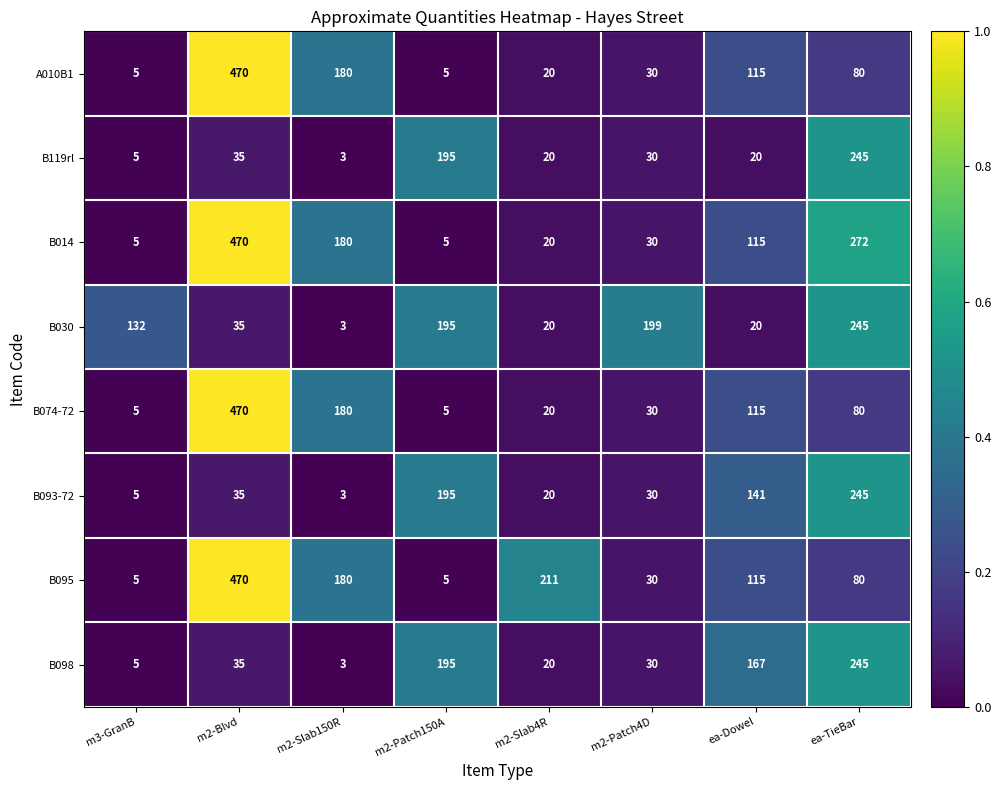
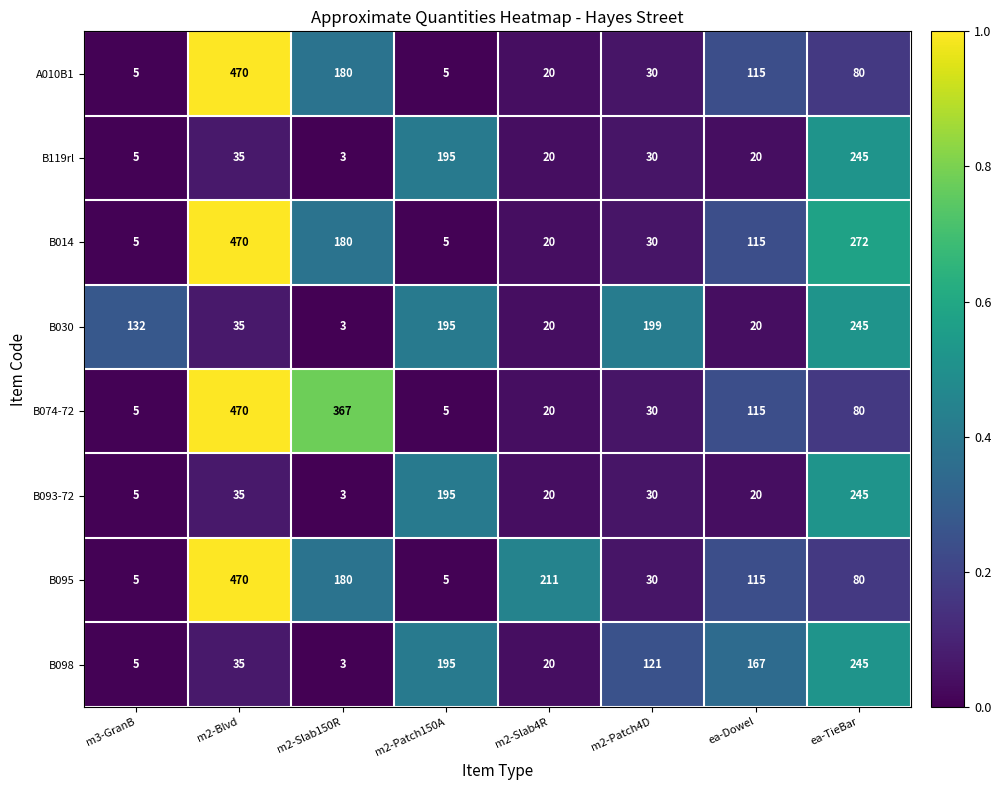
B074-72, m2-Slab150R: 180 -> 367
B093-72, ea-Dowel: 141 -> 20
B098, m2-Patch4D: 30 -> 121
